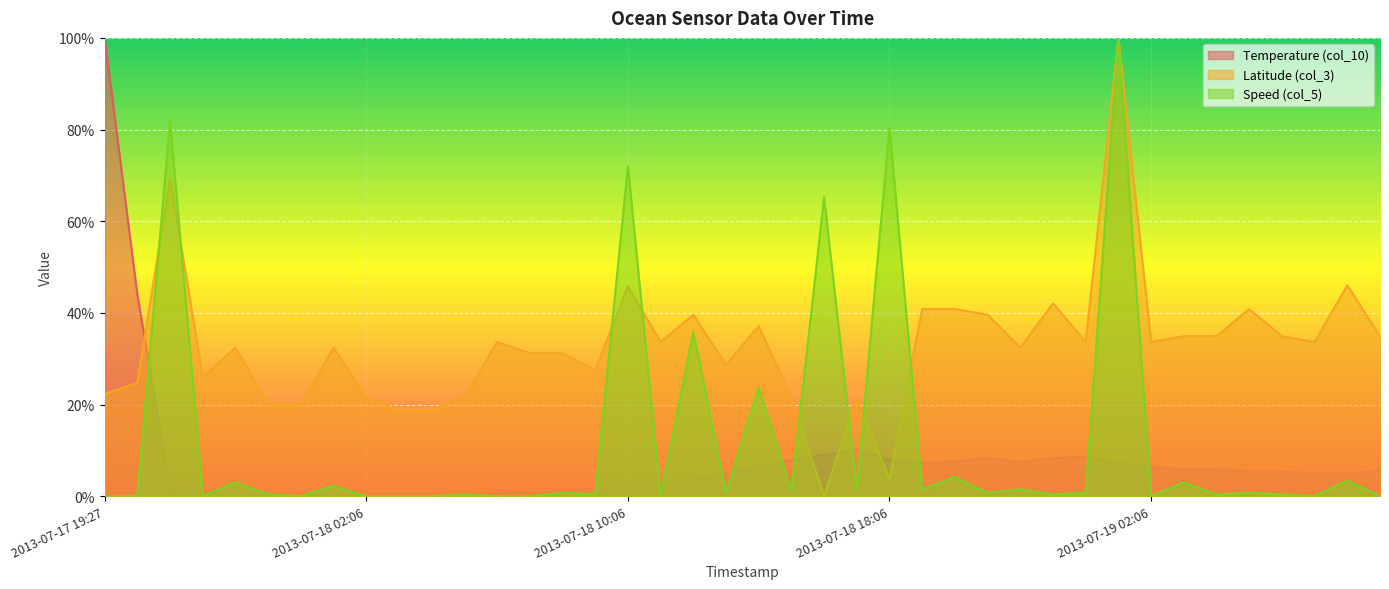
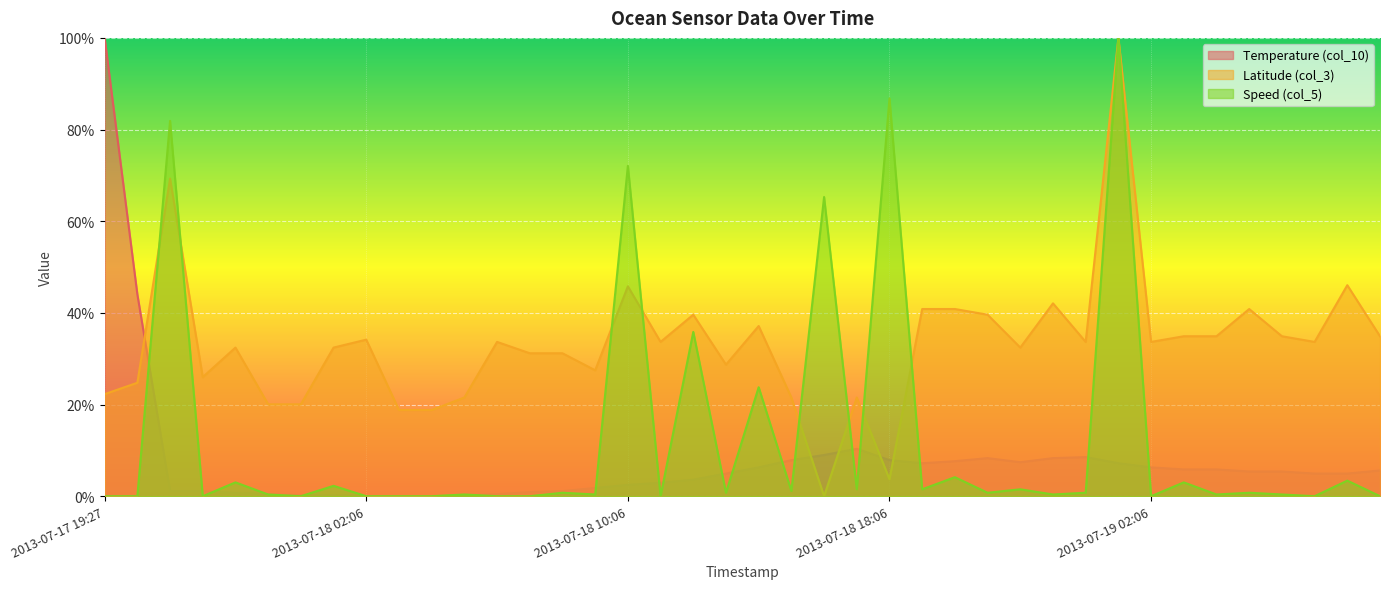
Latitude (col_3), 2013-07-18 02:06: 22% -> 34%
Speed (col_5), 2013-07-18 18:06: 80% -> 87%
